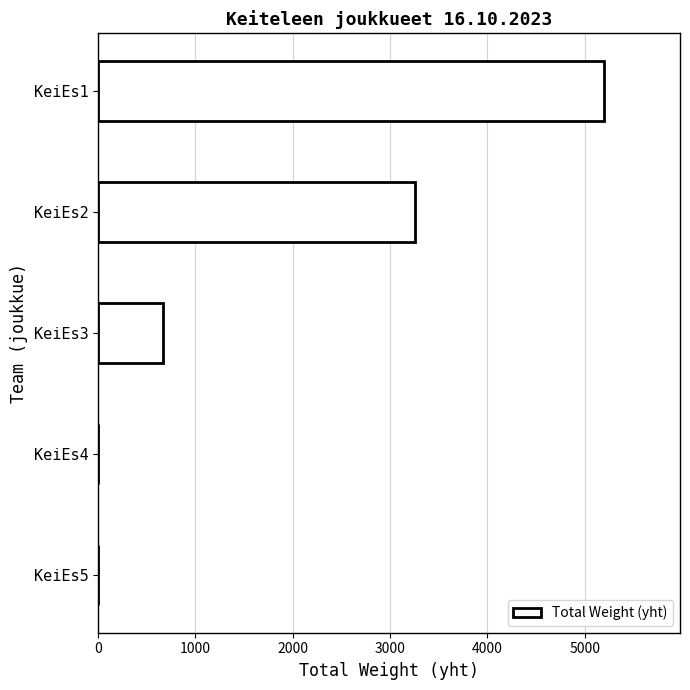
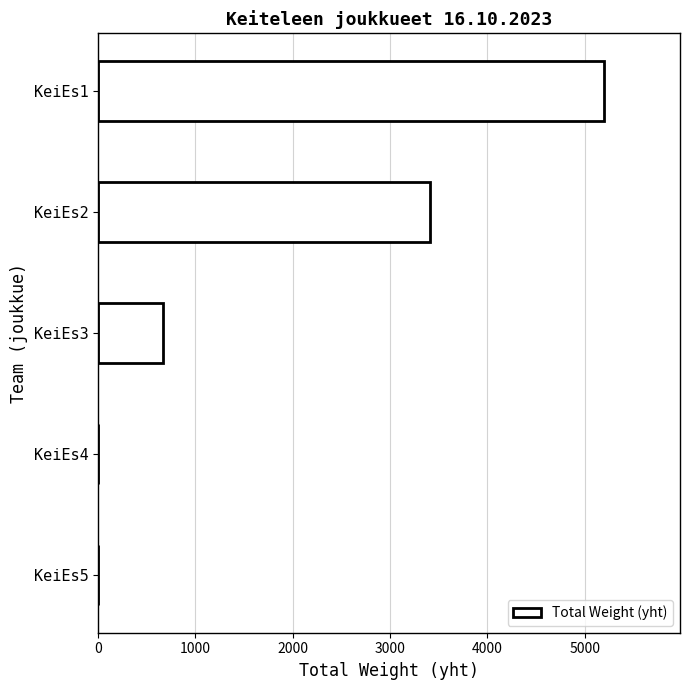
KeiEs2: 3300 -> 3400
